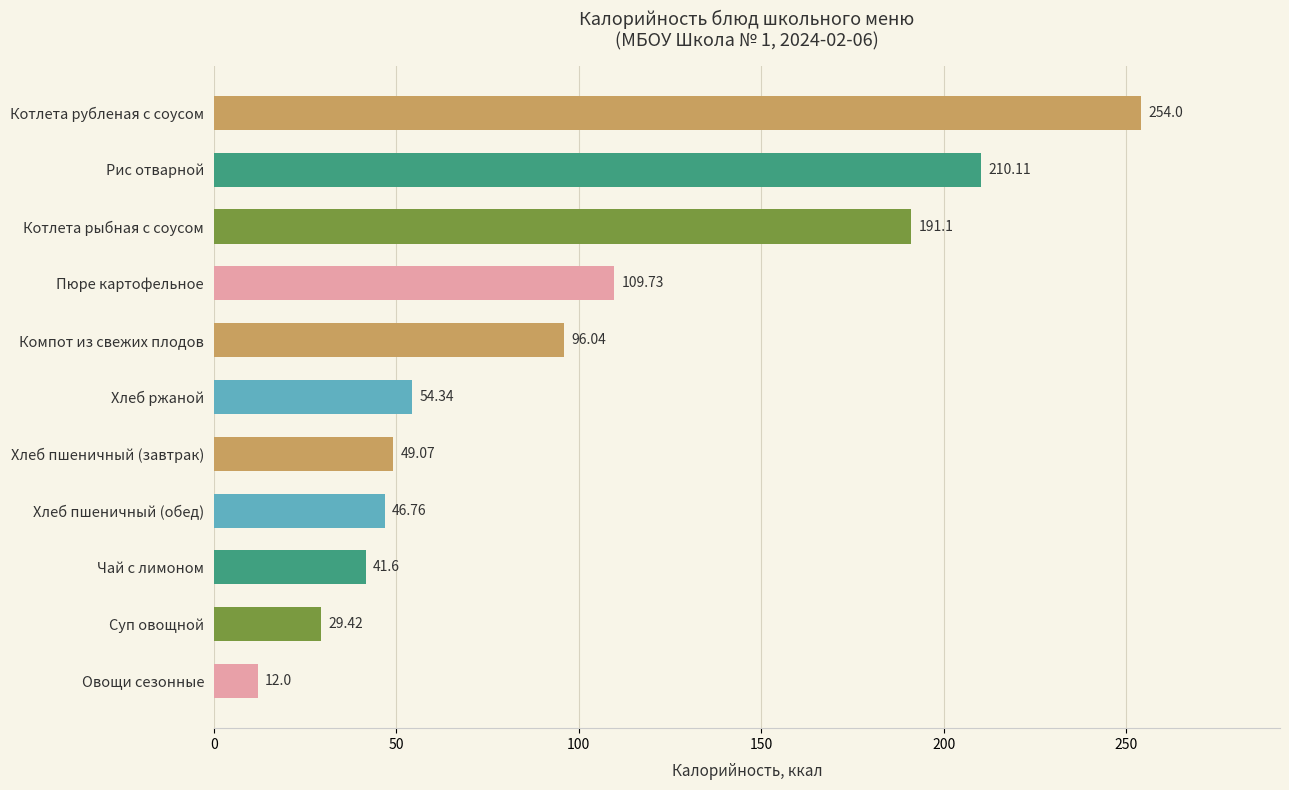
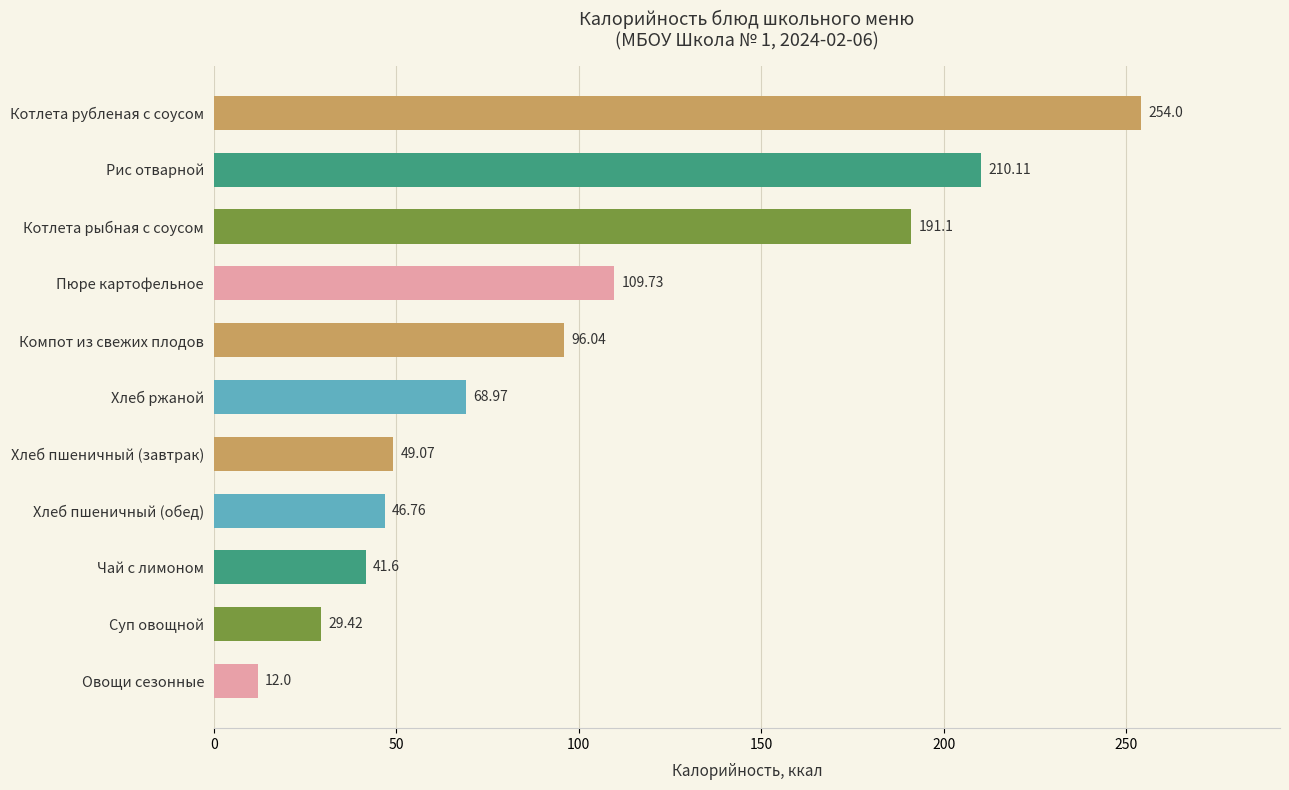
Хлеб ржаной: 54.34 -> 68.97
